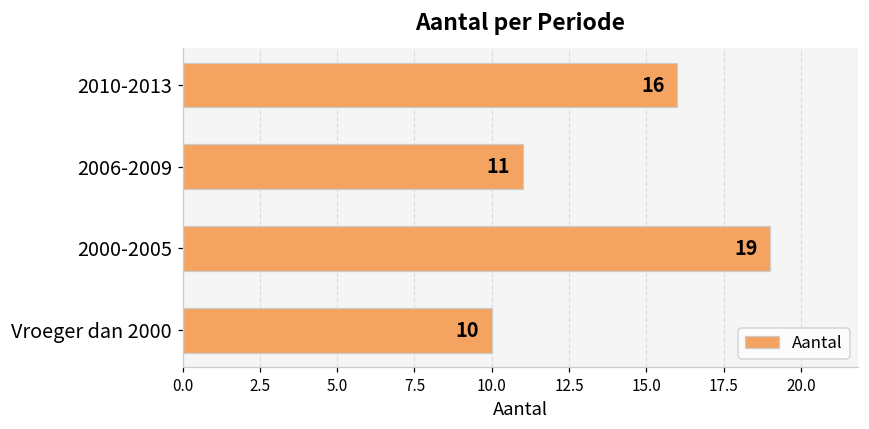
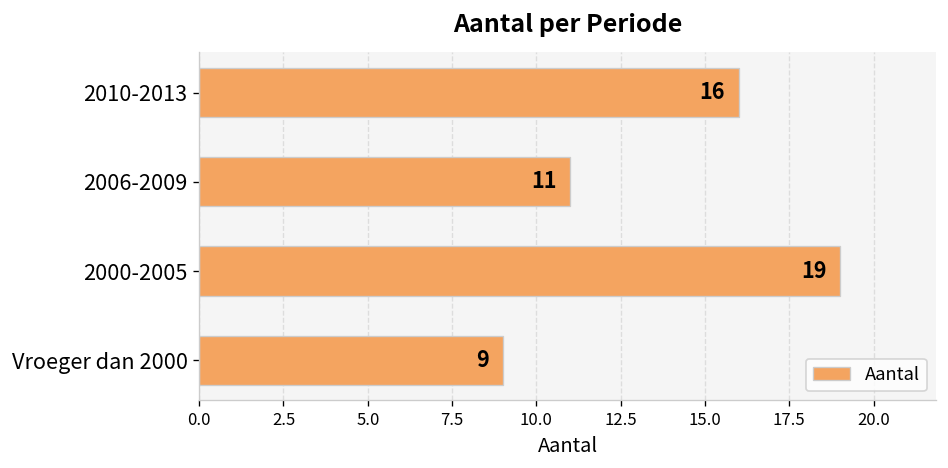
Vroeger dan 2000: 10 -> 9
